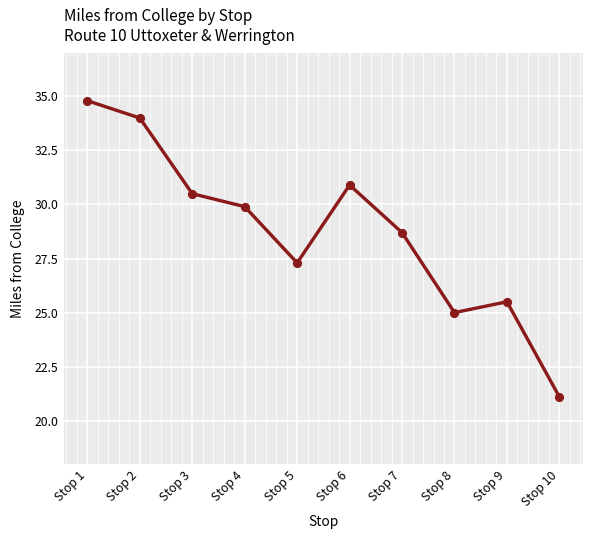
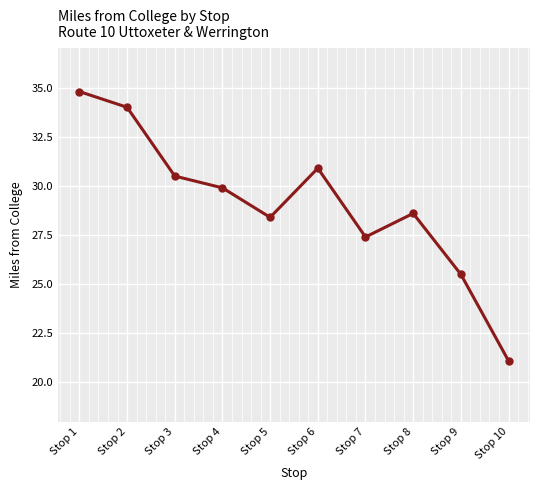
Stop 5: 27.3 -> 28.4
Stop 7: 28.7 -> 27.4
Stop 8: 25.0 -> 28.6
